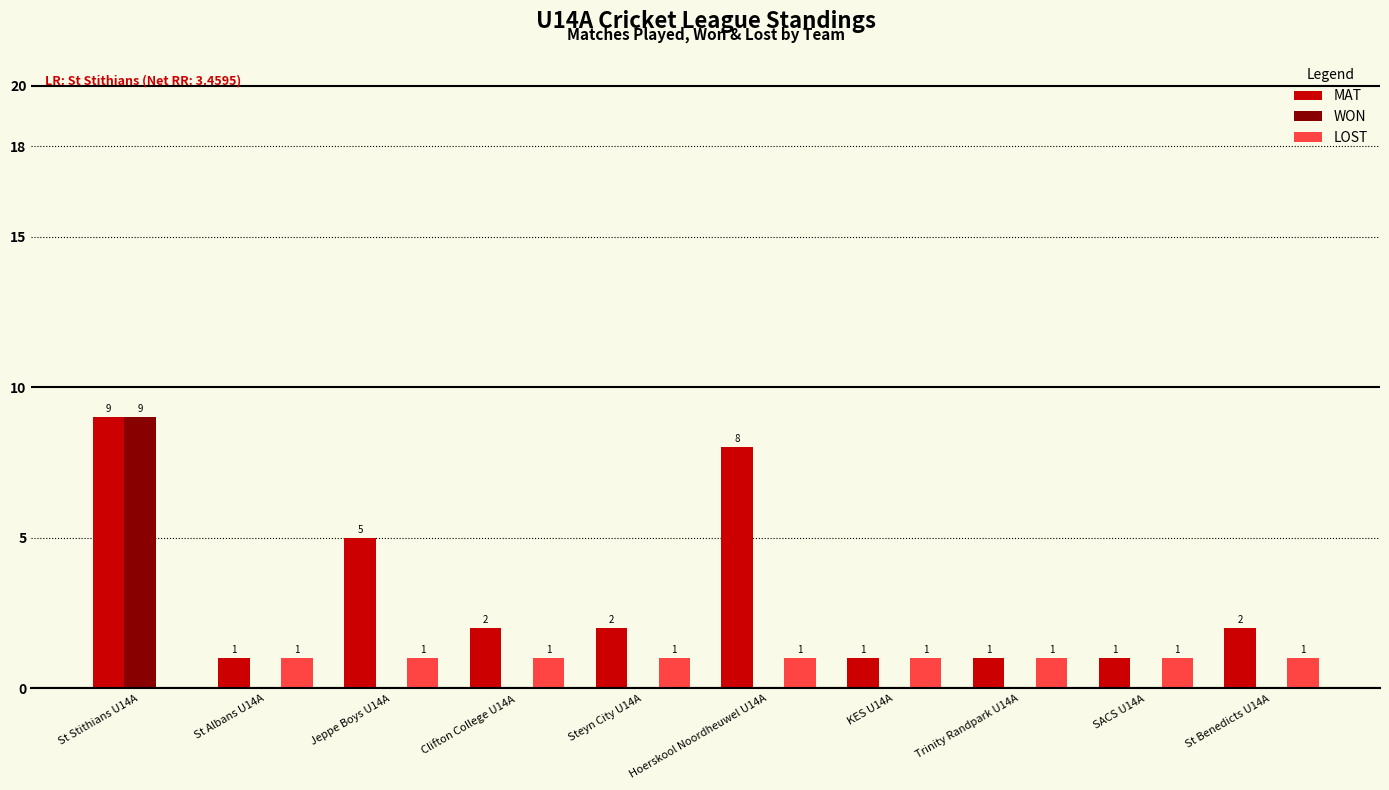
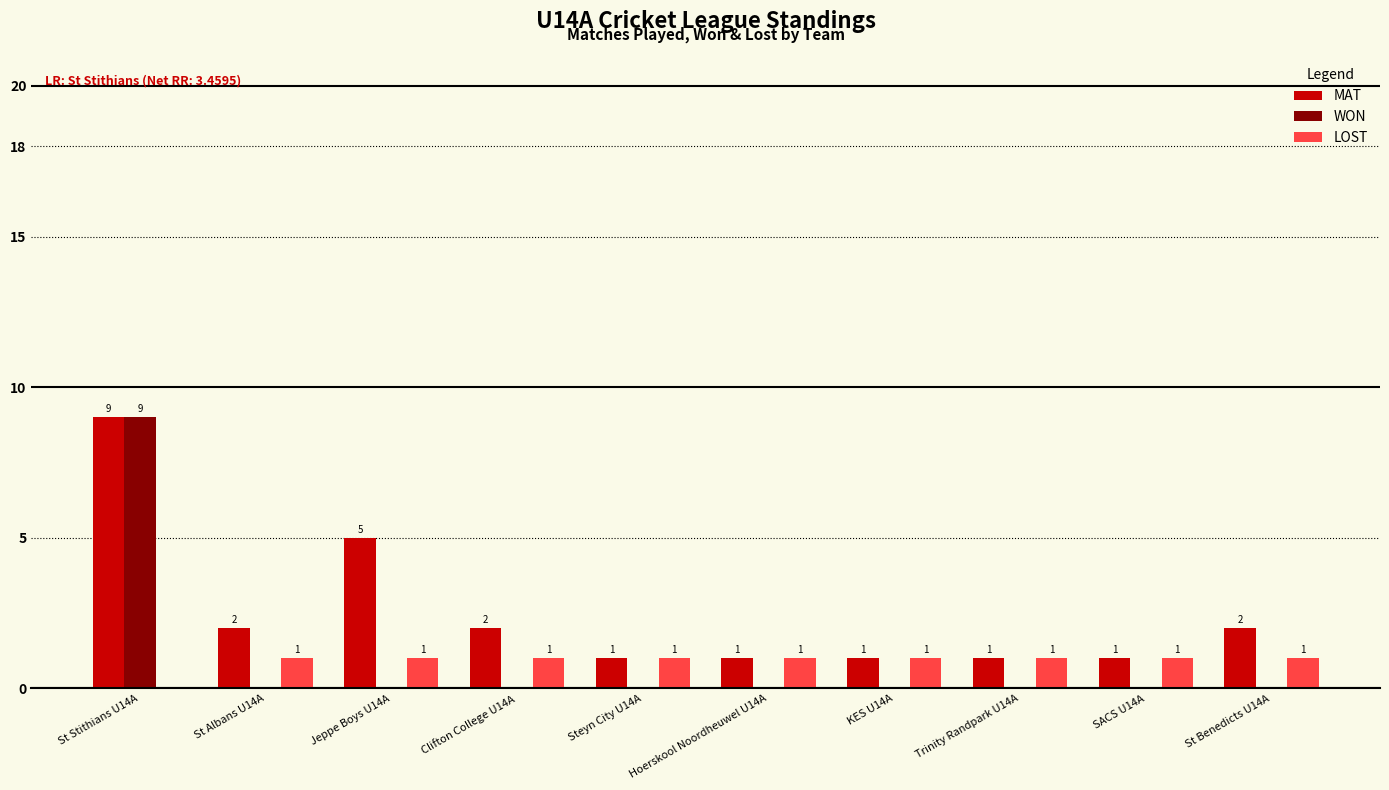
MAT, St Albans U14A: 1 -> 2
MAT, Steyn City U14A: 2 -> 1
MAT, Hoerskool Noordheuwel U14A: 8 -> 1
